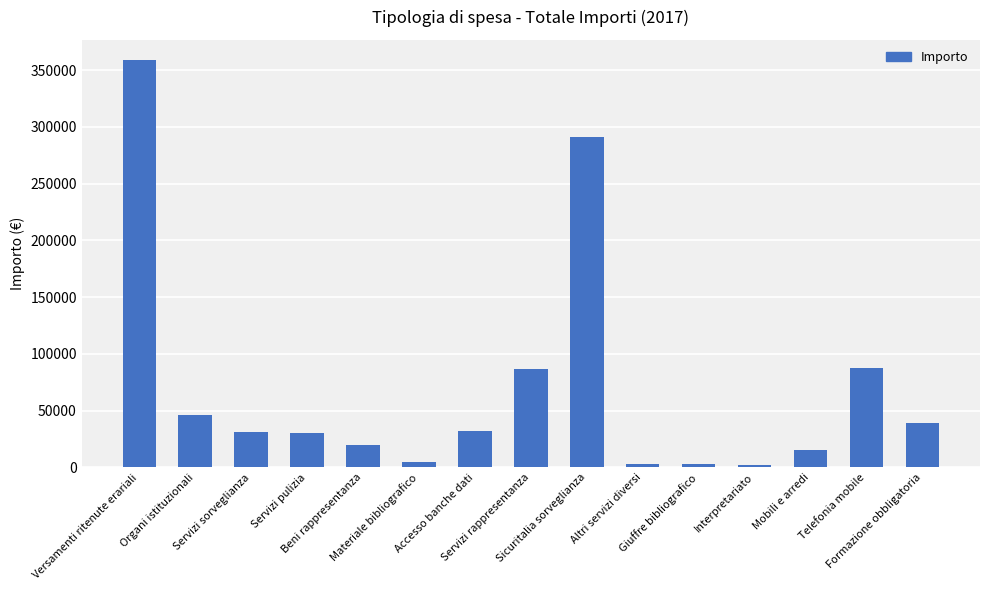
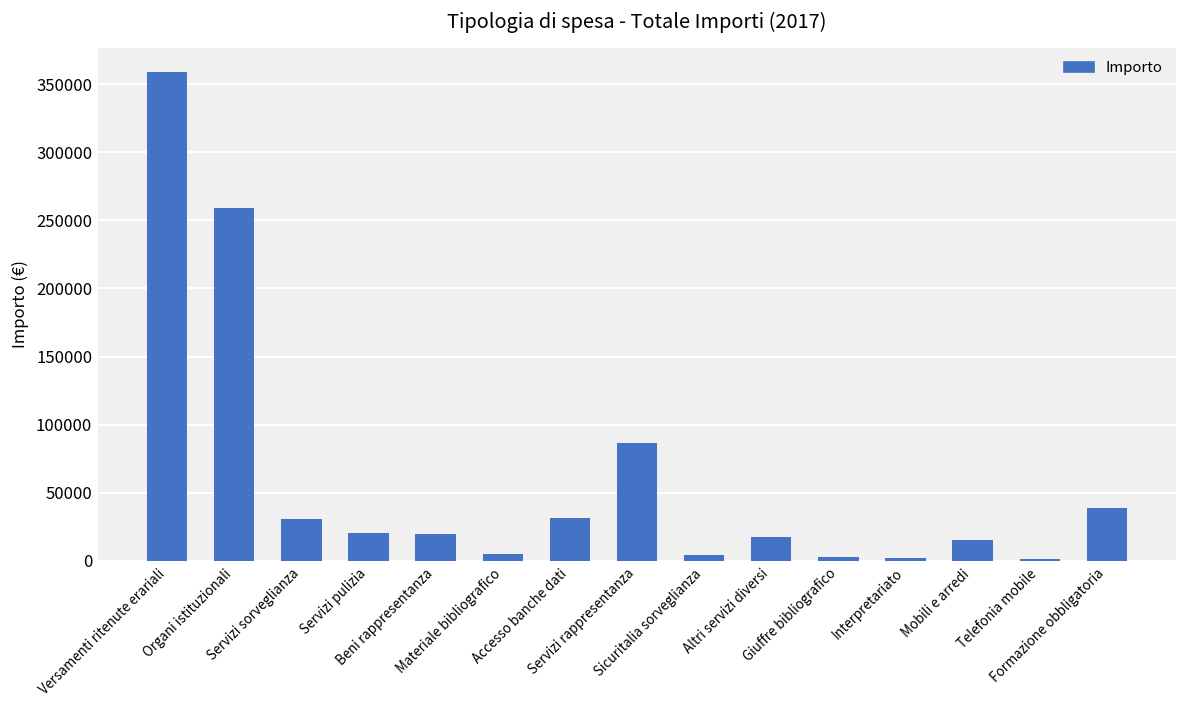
Organi istituzionali: 46000 -> 259000
Servizi pulizia: 30000 -> 21000
Sicuritalia sorveglianza: 291000 -> 4000
Altri servizi diversi: 3000 -> 18000
Telefonia mobile: 88000 -> 2000
